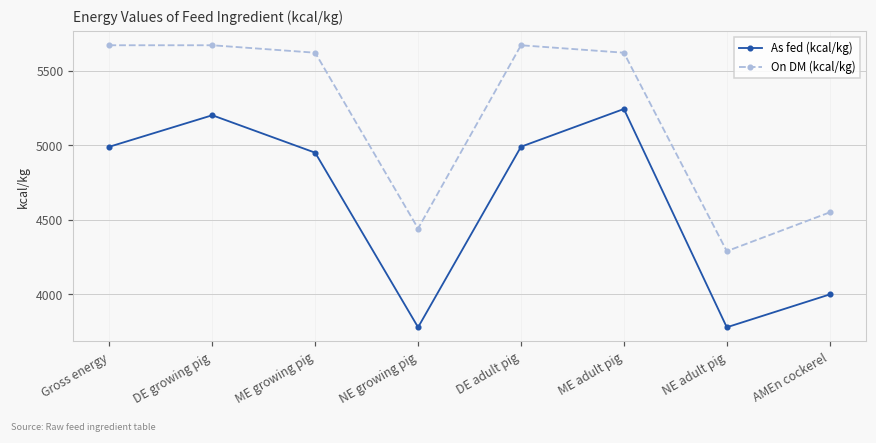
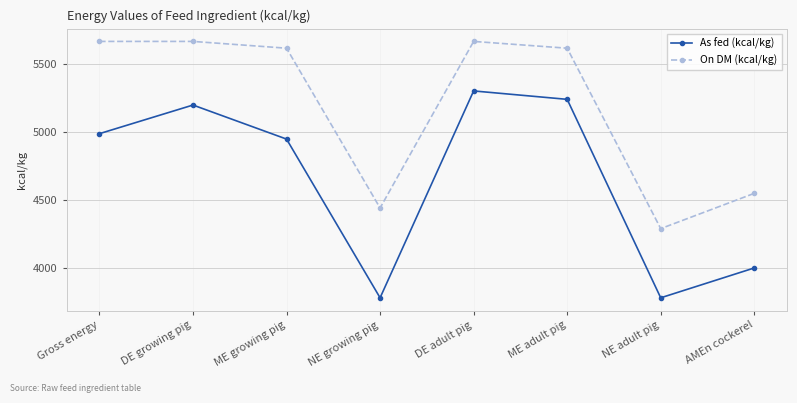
As fed (kcal/kg), DE adult pig: 4990 -> 5310
